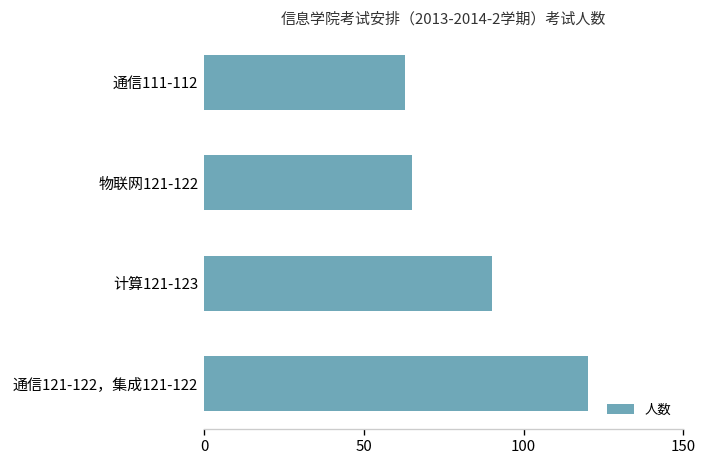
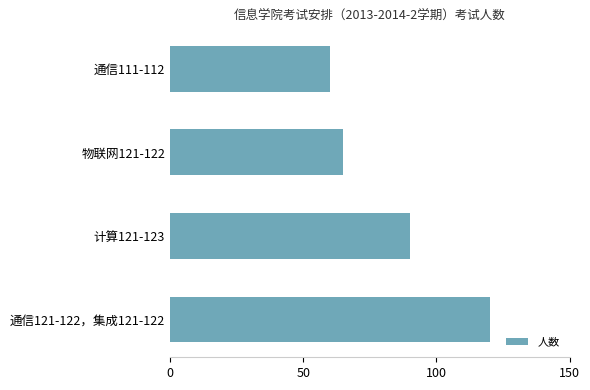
通信111-112: 63 -> 60
